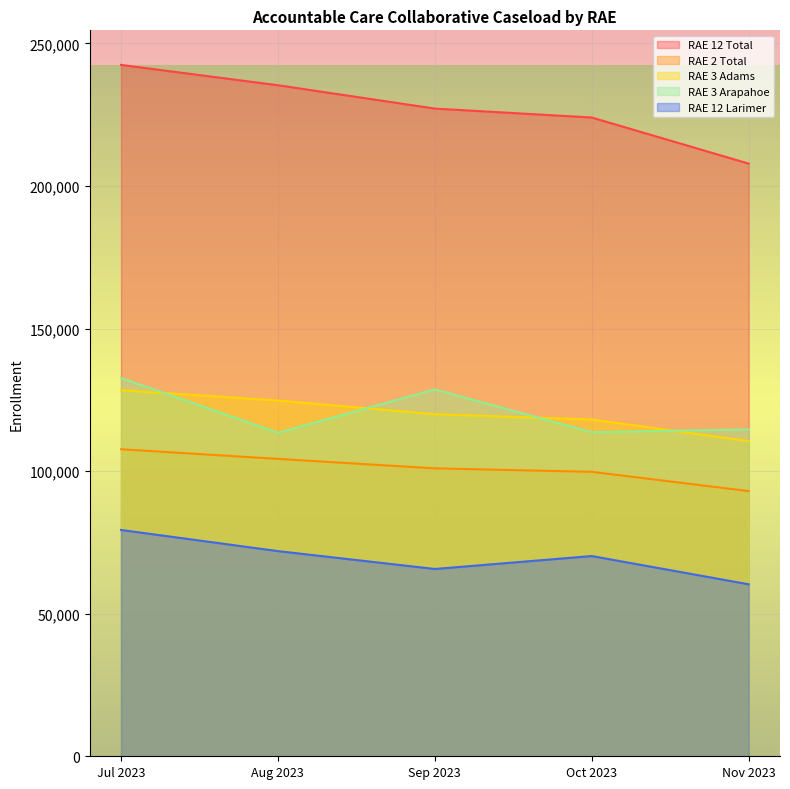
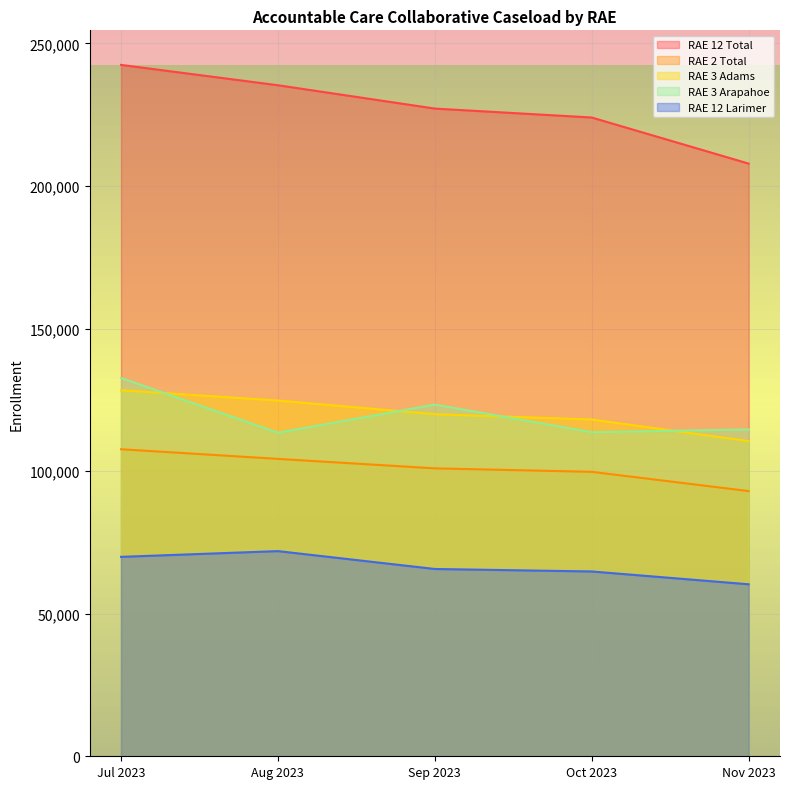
RAE 12 Larimer, Jul 2023: 79,000 -> 70,000
RAE 3 Arapahoe, Sep 2023: 129,000 -> 123,000
RAE 12 Larimer, Oct 2023: 70,000 -> 65,000
